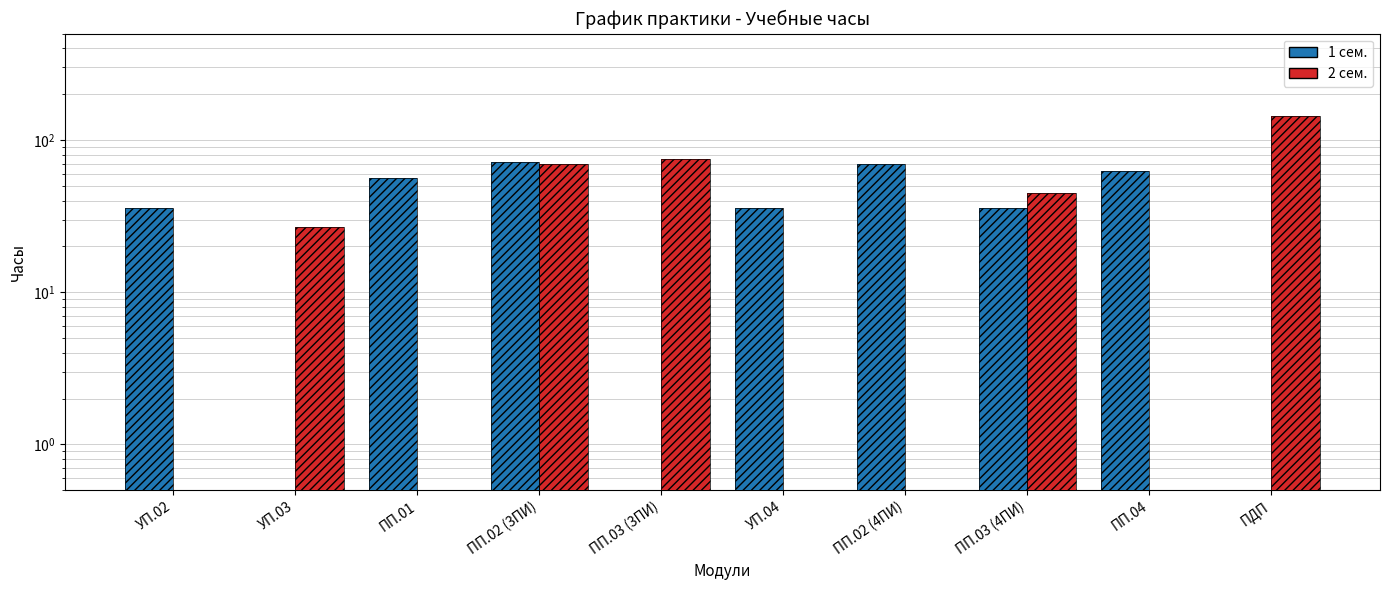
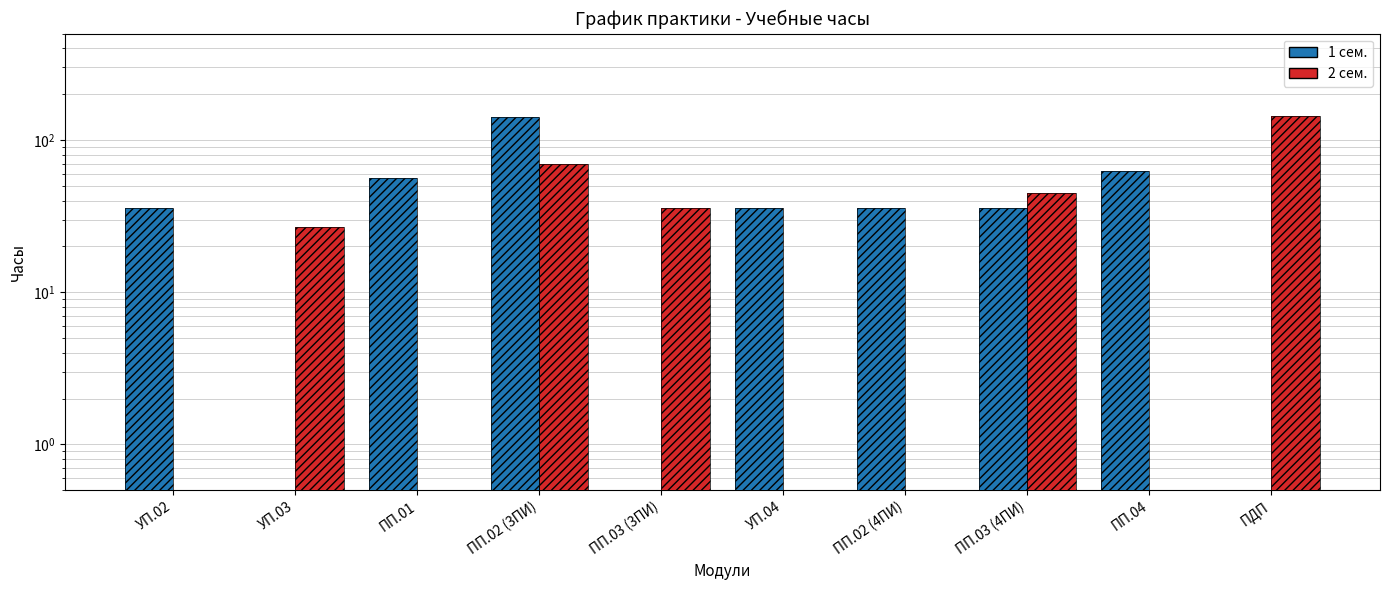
1 сем., ПП.02 (3ПИ): 70 -> 140
2 сем., ПП.03 (3ПИ): 80 -> 36
1 сем., ПП.02 (4ПИ): 70 -> 36
